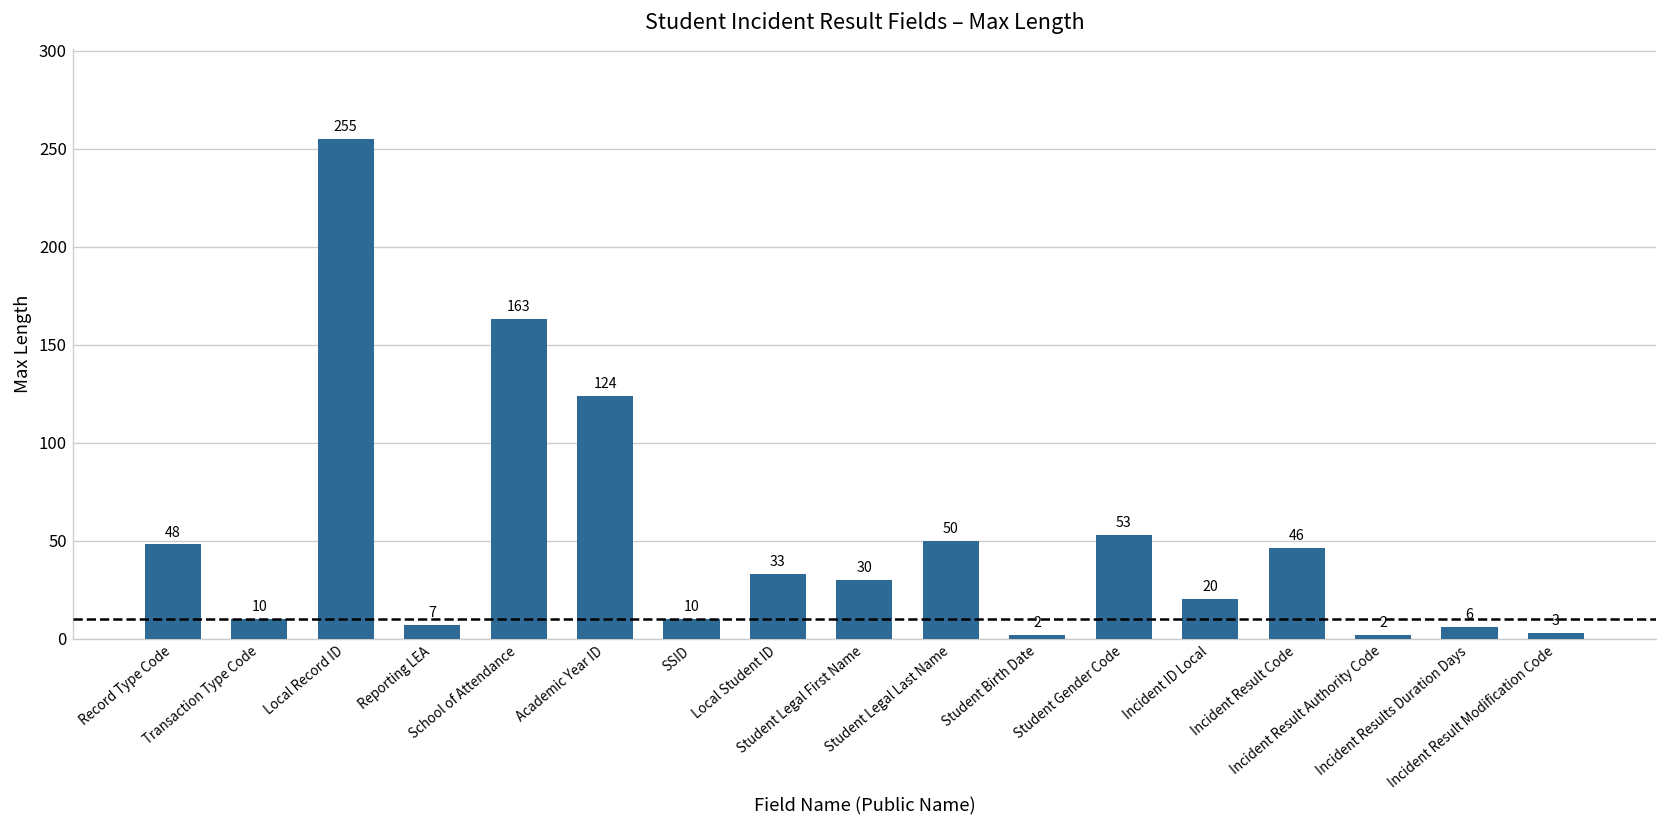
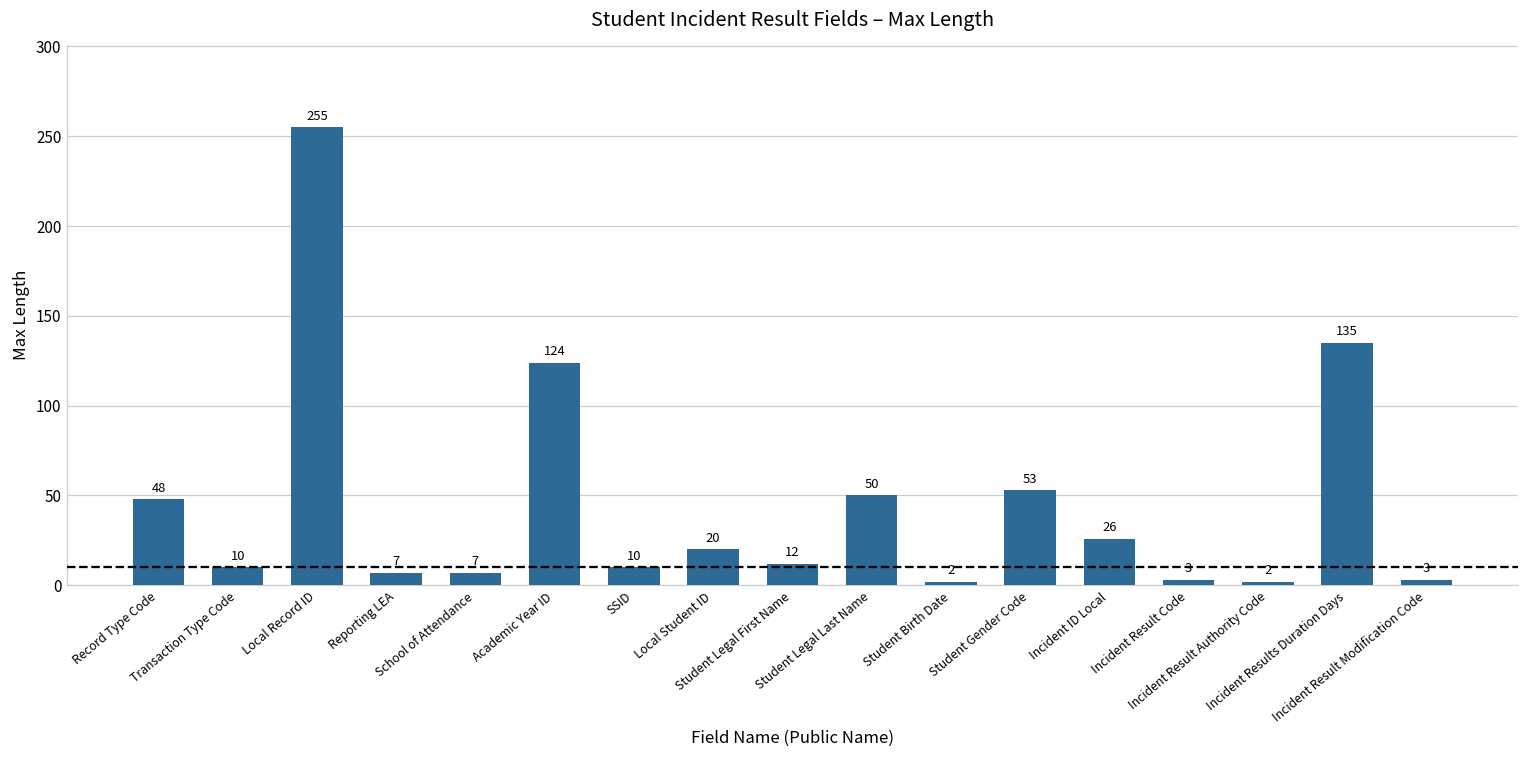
School of Attendance: 163 -> 7
Local Student ID: 33 -> 20
Student Legal First Name: 30 -> 12
Incident ID Local: 20 -> 26
Incident Result Code: 46 -> 3
Incident Results Duration Days: 6 -> 135
